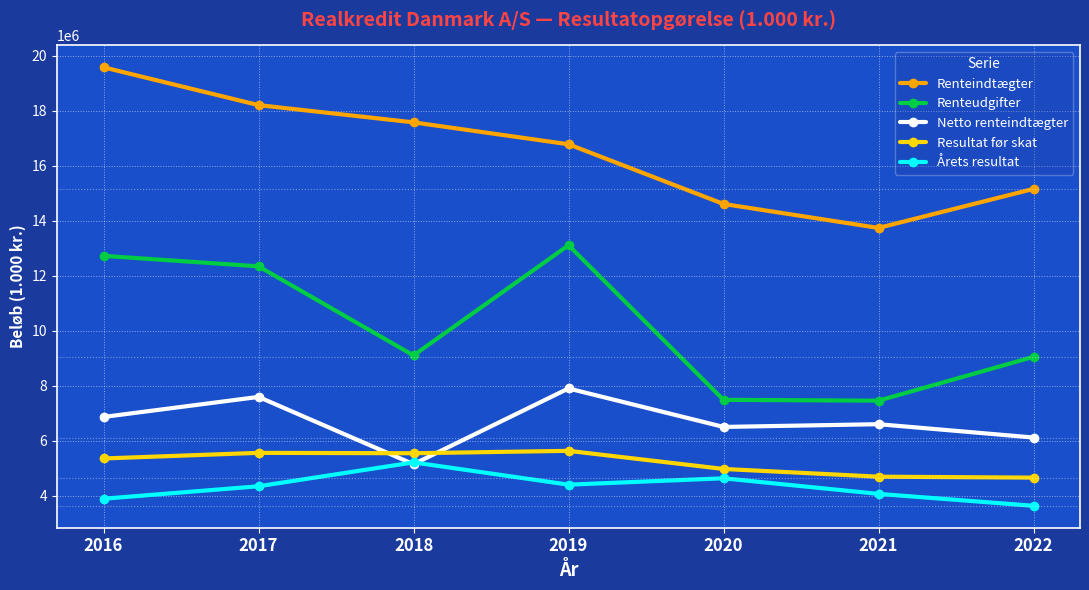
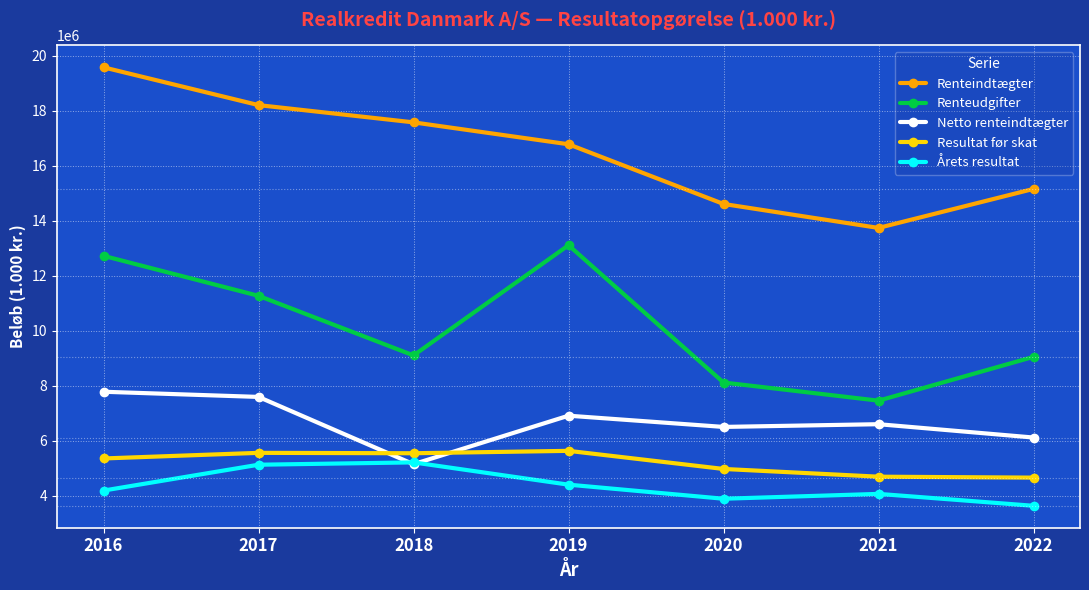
Netto renteindtægter, 2016: 6900000 -> 7800000
Årets resultat, 2016: 3900000 -> 4200000
Renteudgifter, 2017: 12300000 -> 11300000
Årets resultat, 2017: 4300000 -> 5100000
Netto renteindtægter, 2019: 7900000 -> 6900000
Renteudgifter, 2020: 7500000 -> 8100000
Årets resultat, 2020: 4600000 -> 3900000
